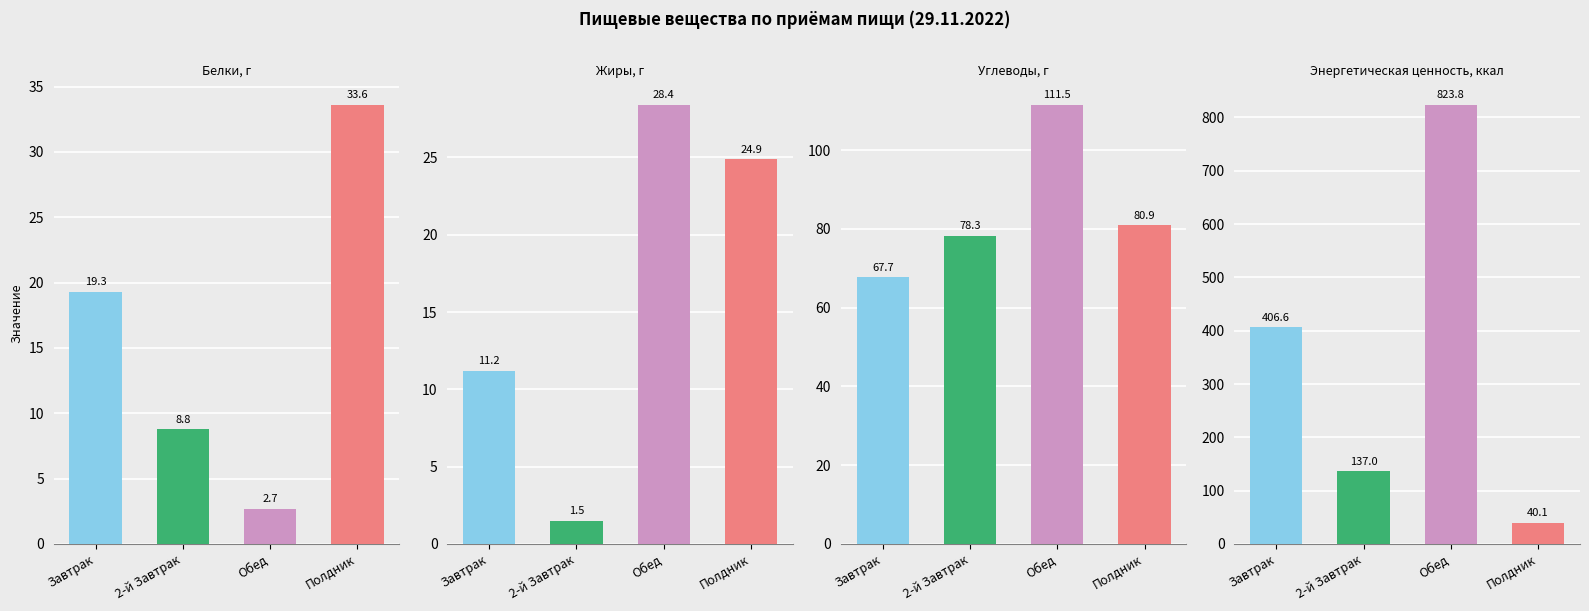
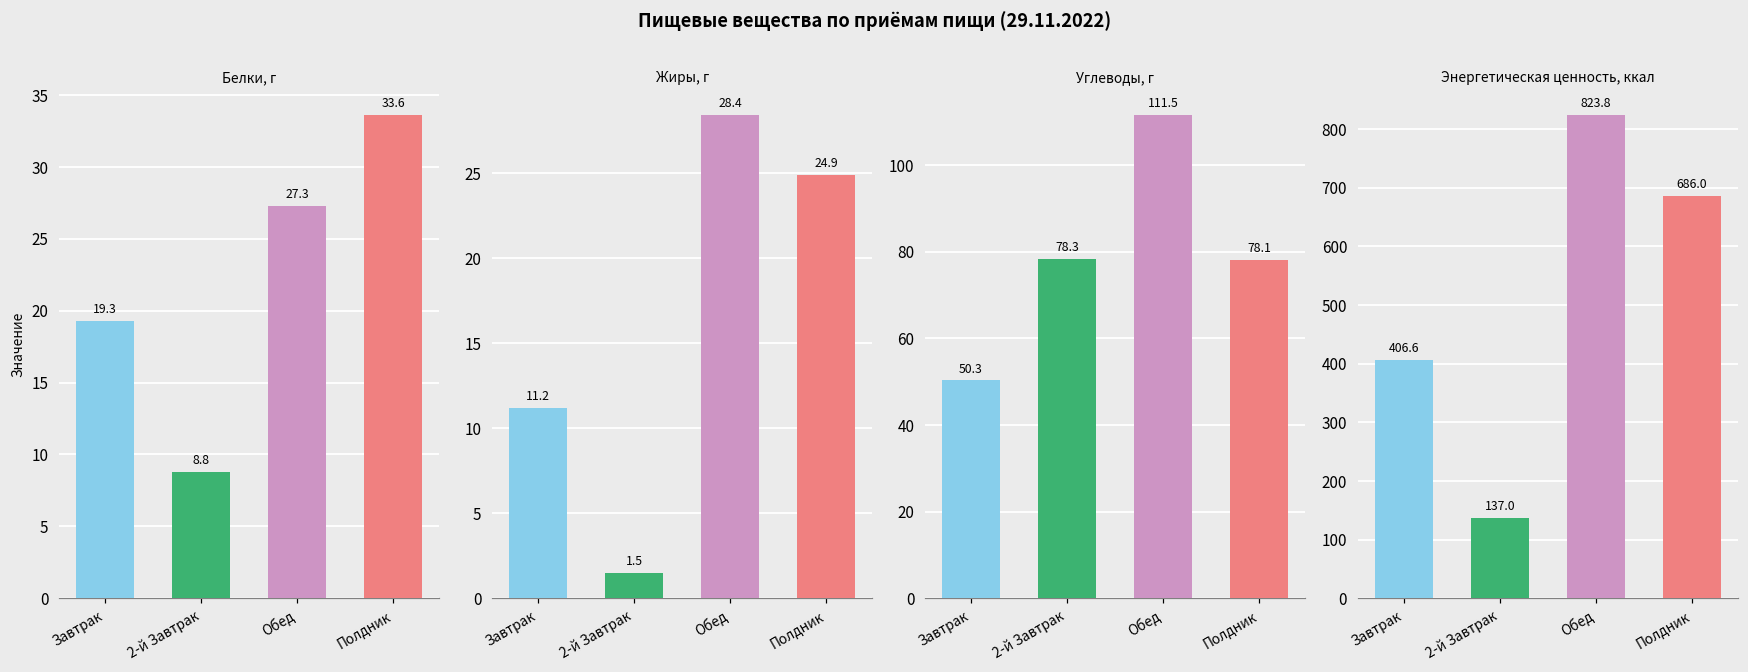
Белки, г, Обед: 2.7 -> 27.3
Углеводы, г, Завтрак: 67.7 -> 50.3
Углеводы, г, Полдник: 80.9 -> 78.1
Энергетическая ценность, ккал, Полдник: 40.1 -> 686.0
